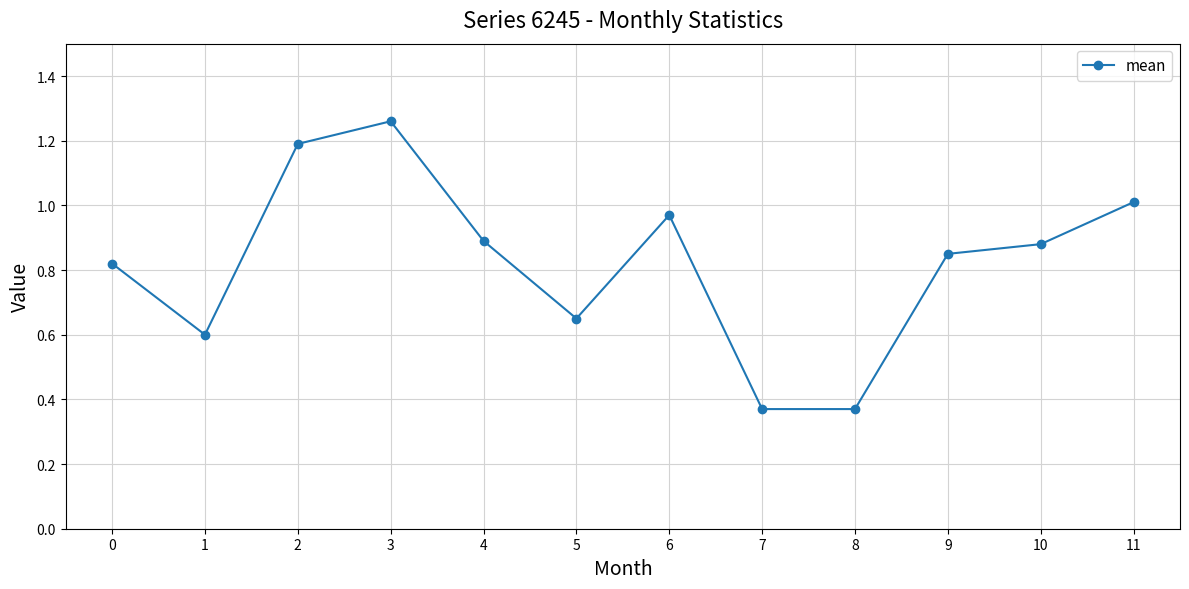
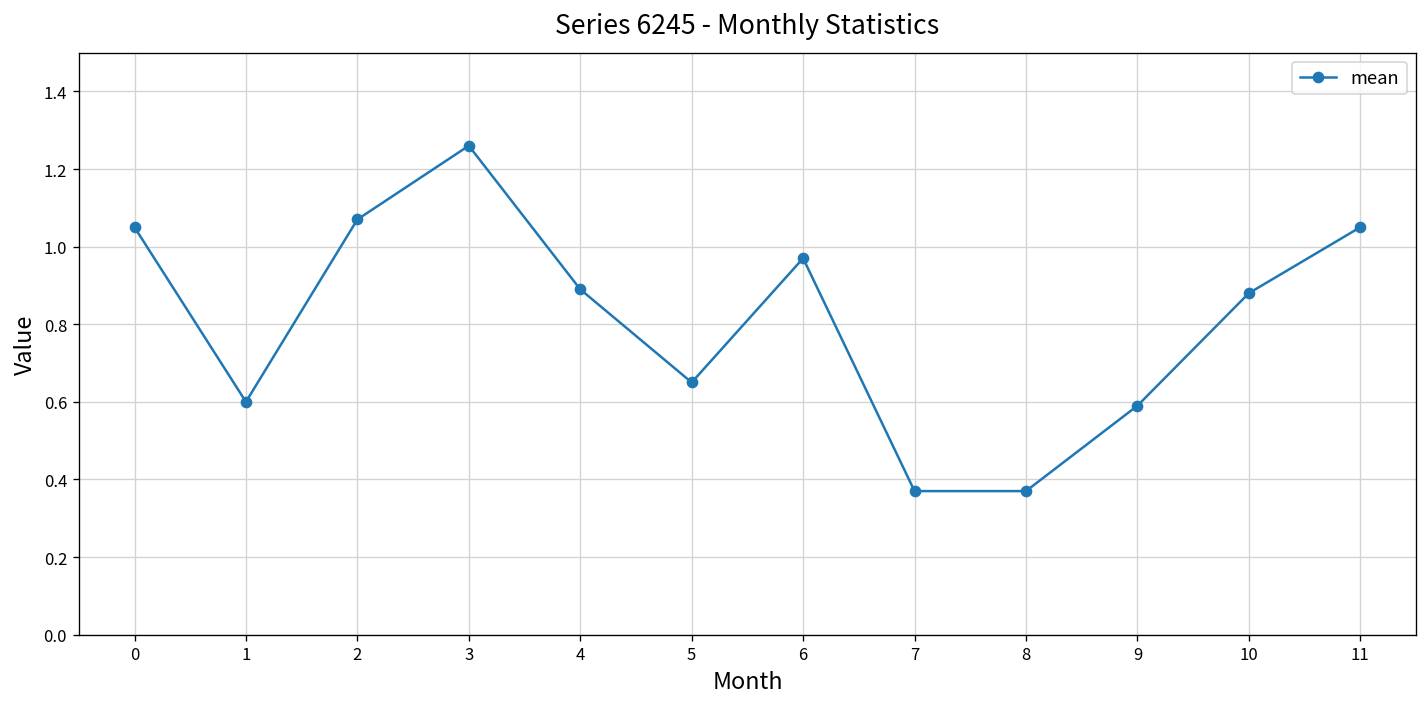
0: 0.82 -> 1.05
2: 1.19 -> 1.07
9: 0.85 -> 0.59
11: 1.01 -> 1.05
